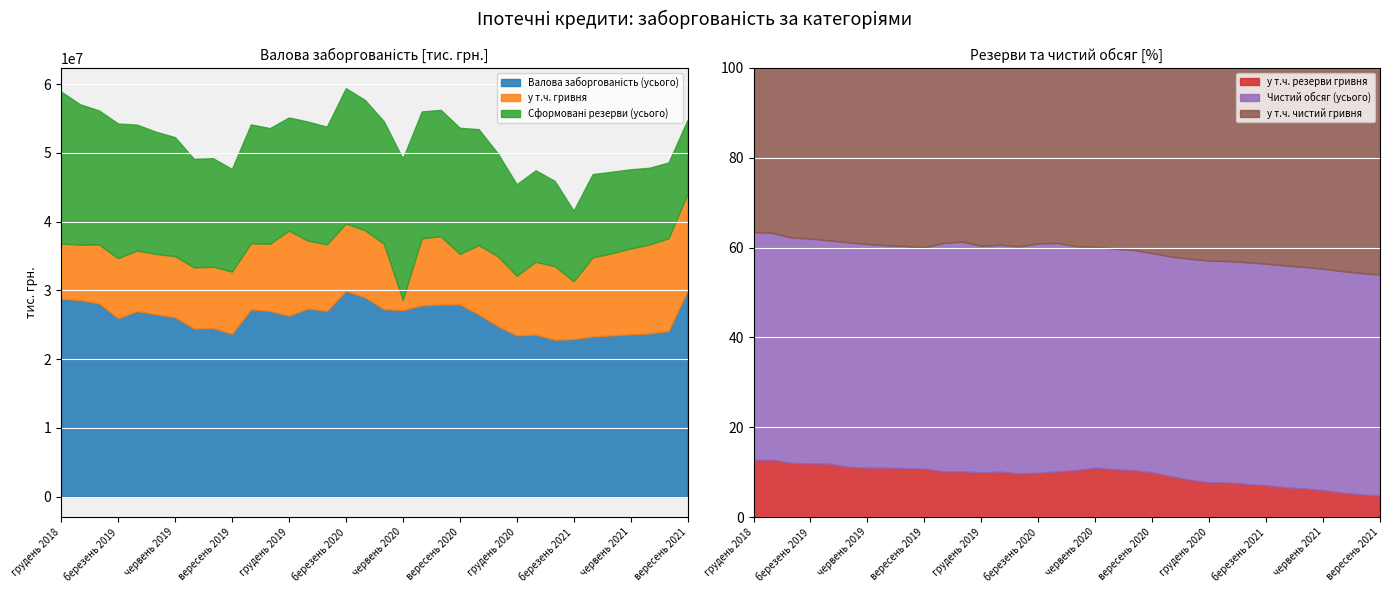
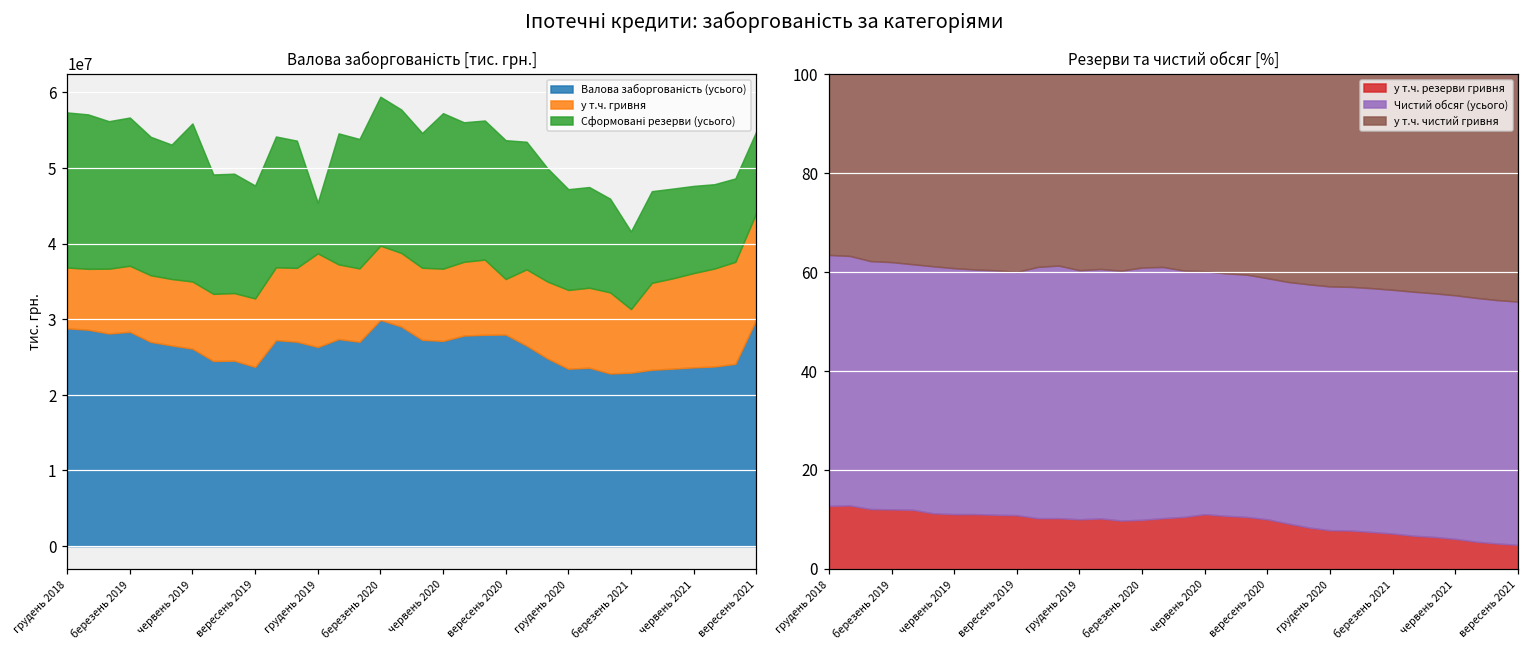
Валова заборгованість [тис. грн.], Сформовані резерви (усього), грудень 2018: 22000000 -> 21000000
Валова заборгованість [тис. грн.], Валова заборгованість (усього), березень 2019: 26000000 -> 28000000
Валова заборгованість [тис. грн.], Сформовані резерви (усього), червень 2019: 17000000 -> 21000000
Валова заборгованість [тис. грн.], Сформовані резерви (усього), грудень 2019: 16000000 -> 7000000
Валова заборгованість [тис. грн.], у т.ч. гривня, червень 2020: 1000000 -> 10000000
Валова заборгованість [тис. грн.], у т.ч. гривня, грудень 2020: 9000000 -> 10000000
